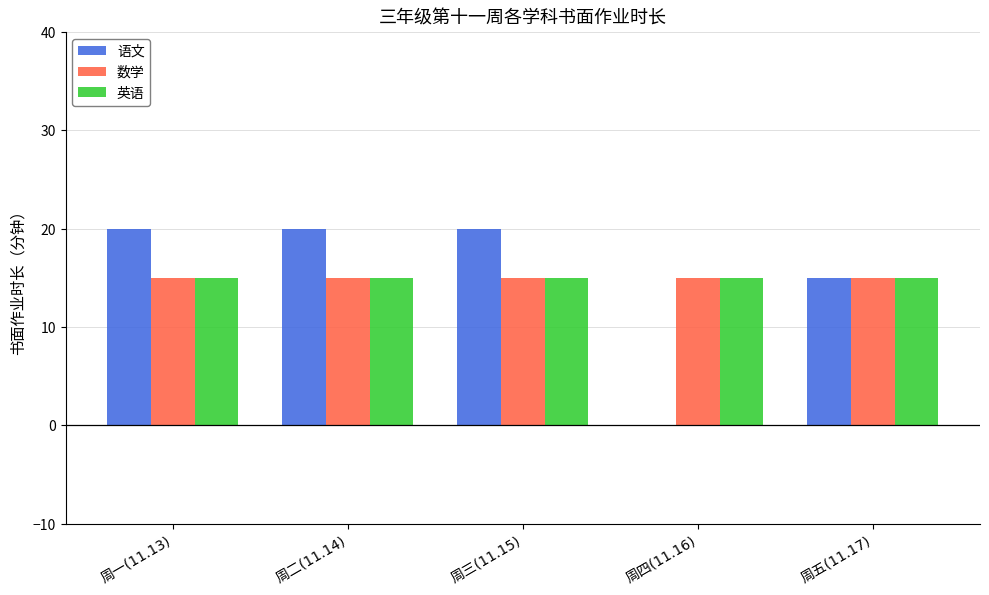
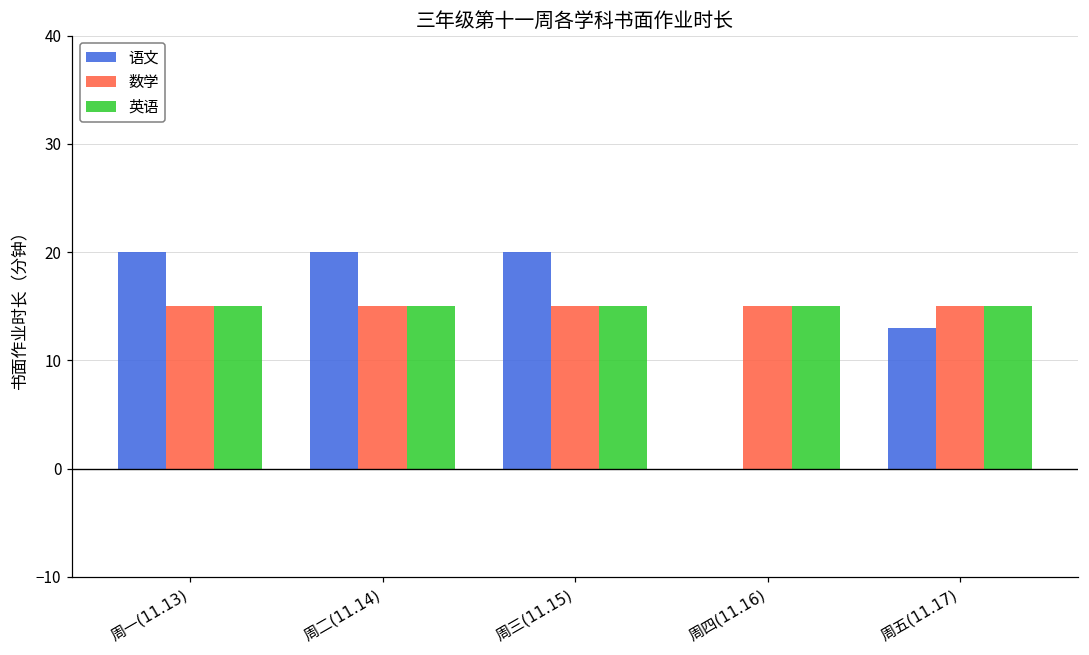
语文, 周五(11.17): 15 -> 13
